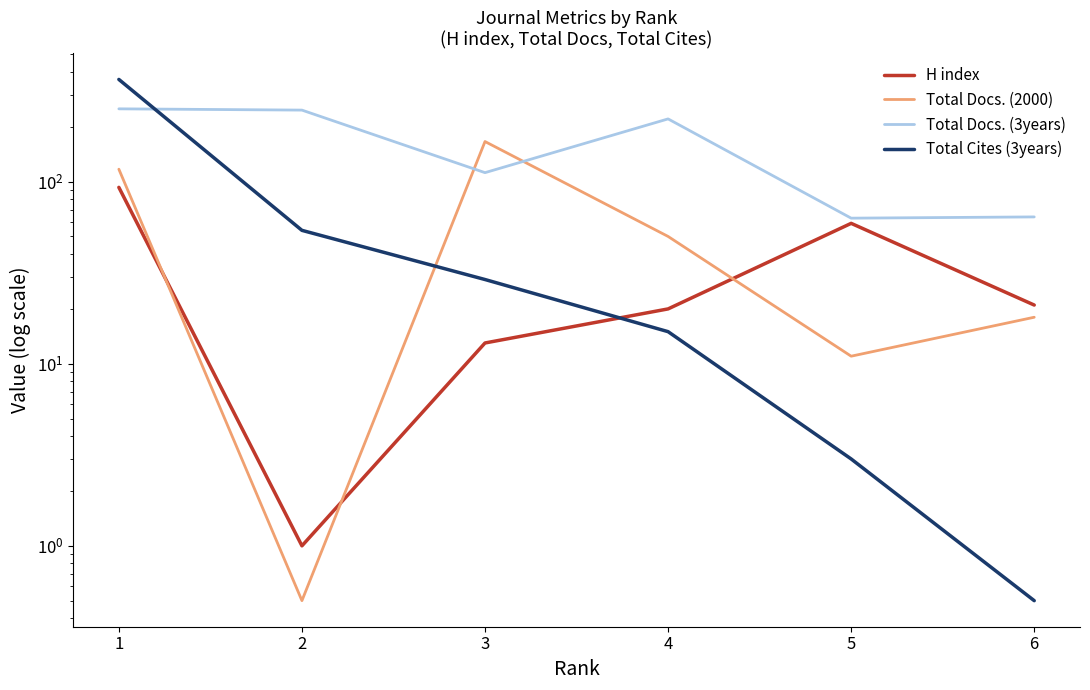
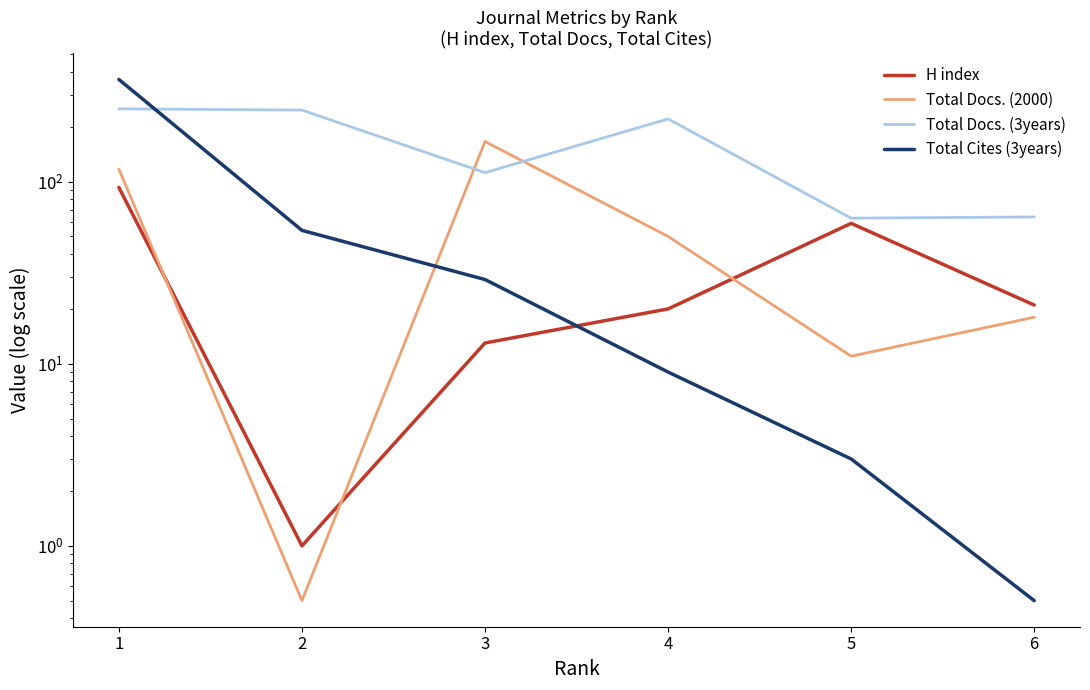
Total Cites (3years), 4: 15 -> 9
